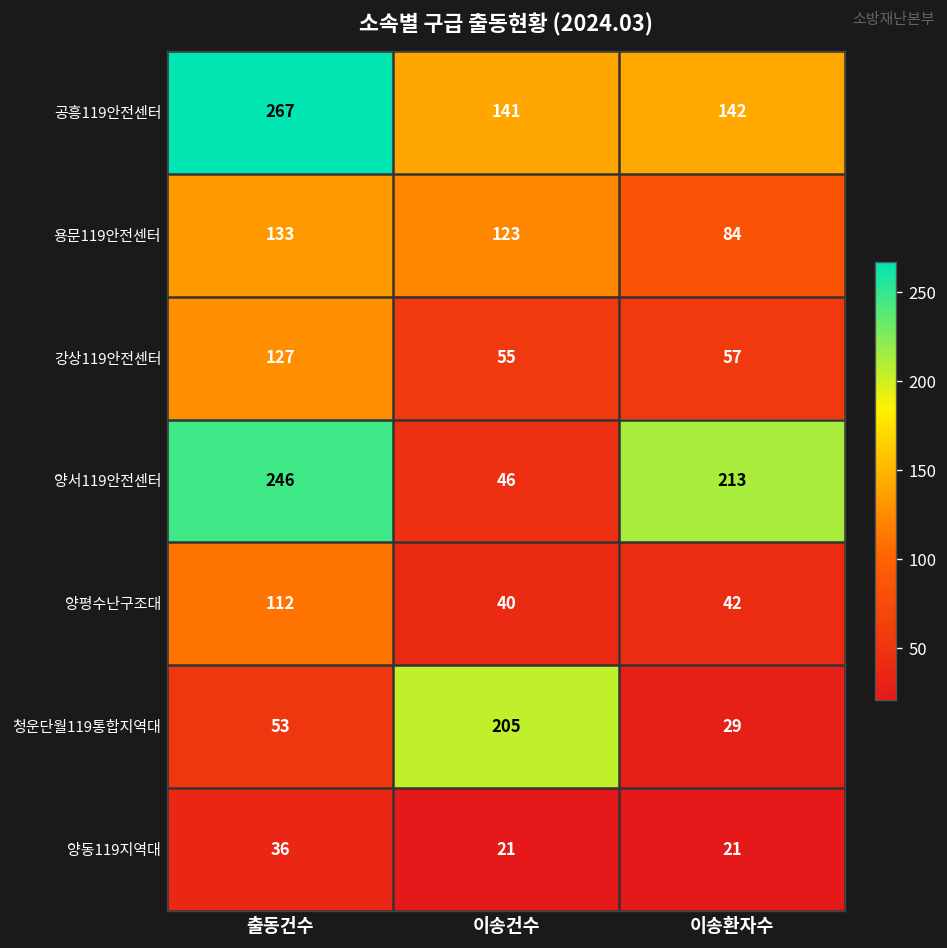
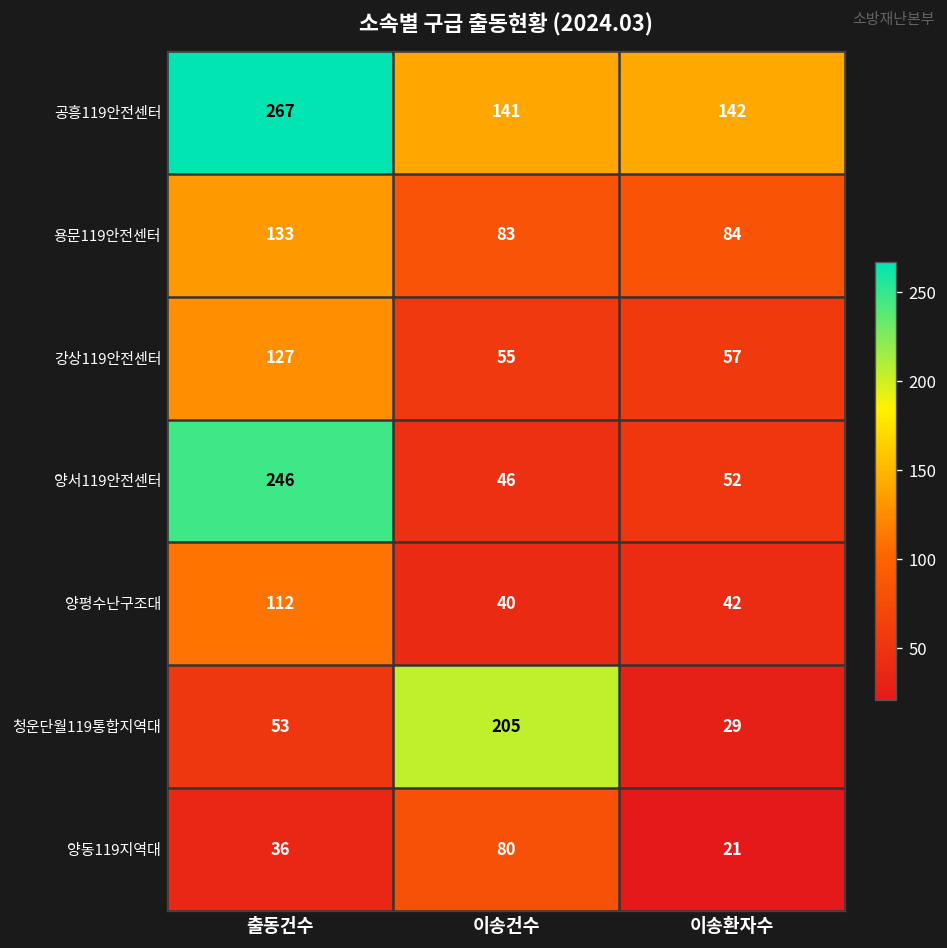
용문119안전센터, 이송건수: 123 -> 83
양서119안전센터, 이송환자수: 213 -> 52
양동119지역대, 이송건수: 21 -> 80
